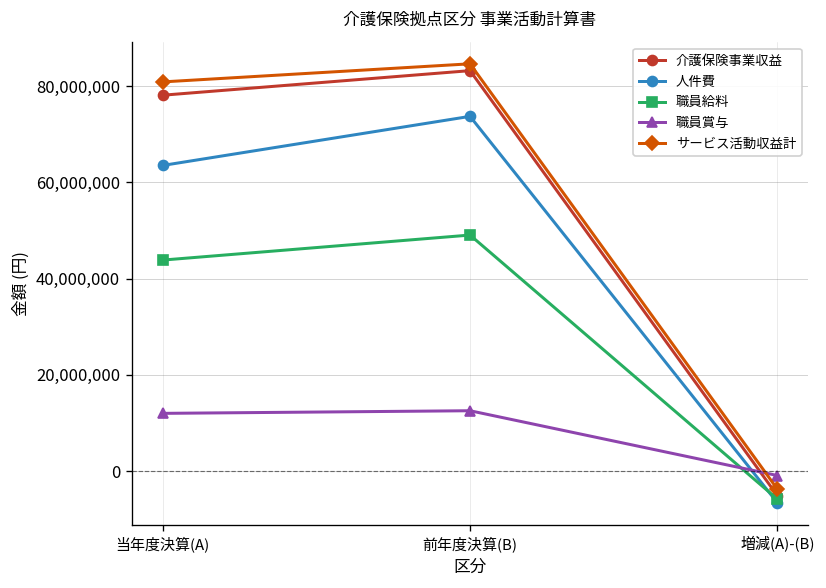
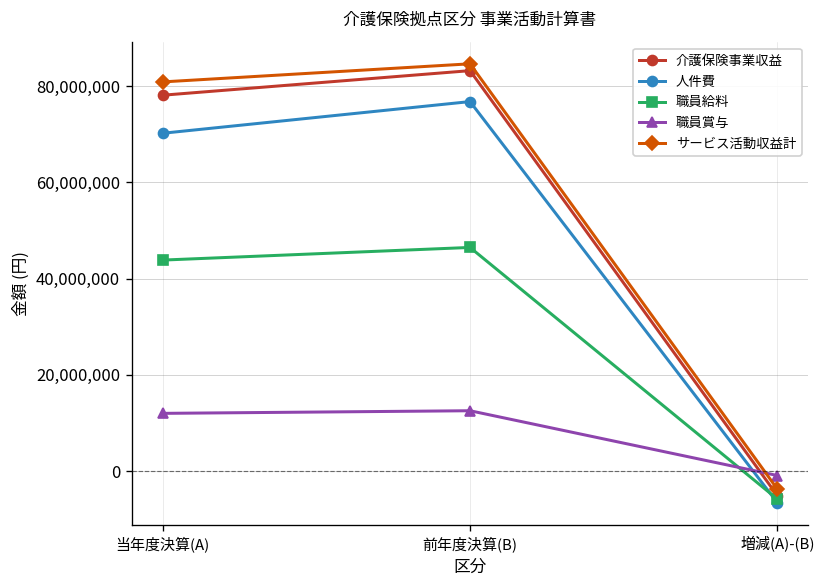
人件費, 当年度決算(A): 64,000,000 -> 70,000,000
人件費, 前年度決算(B): 74,000,000 -> 77,000,000
職員給料, 前年度決算(B): 49,000,000 -> 46,000,000
